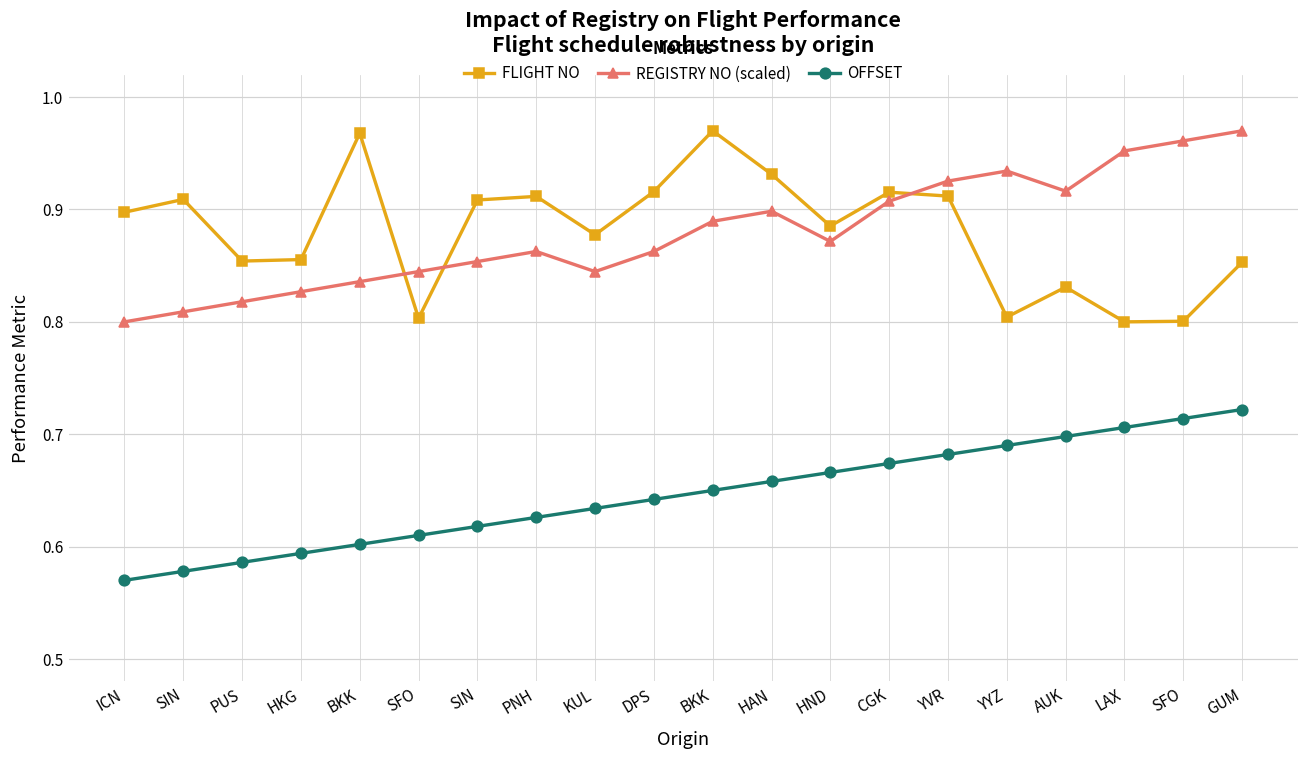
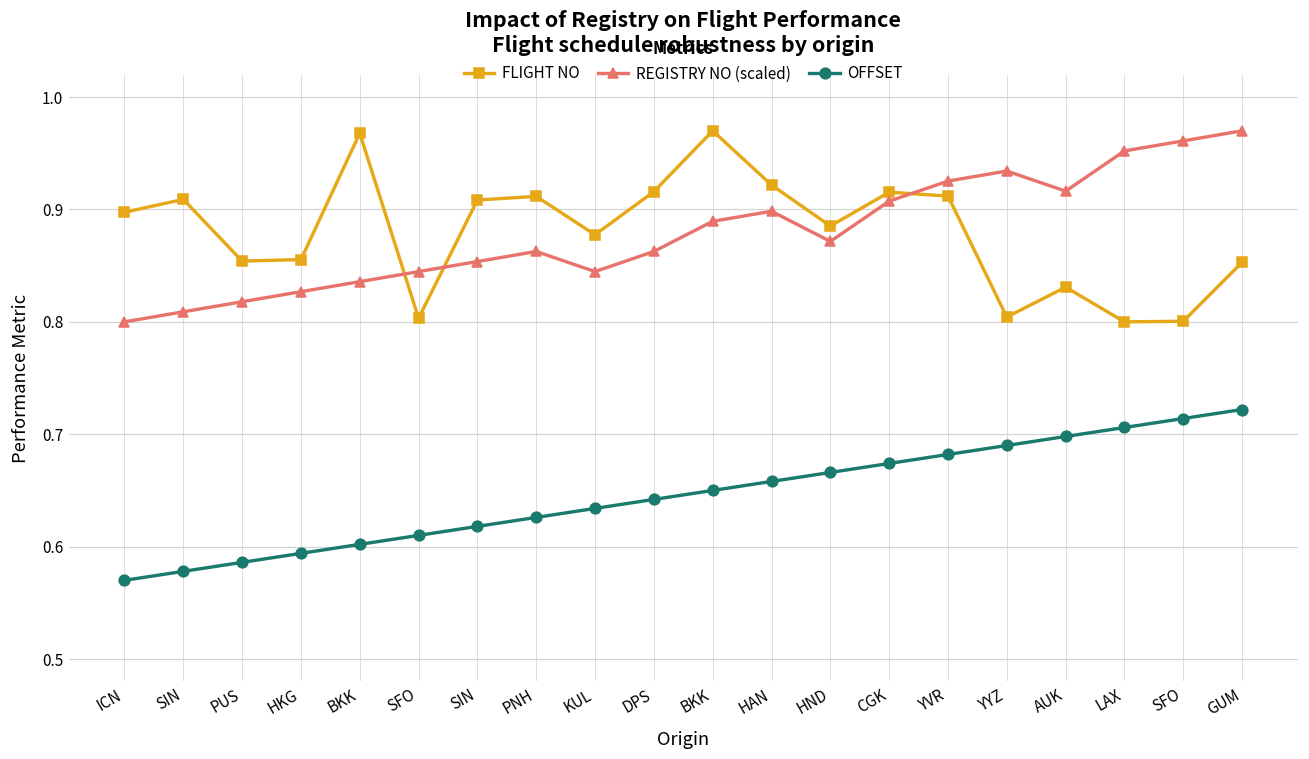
FLIGHT NO, HAN: 0.931 -> 0.922
